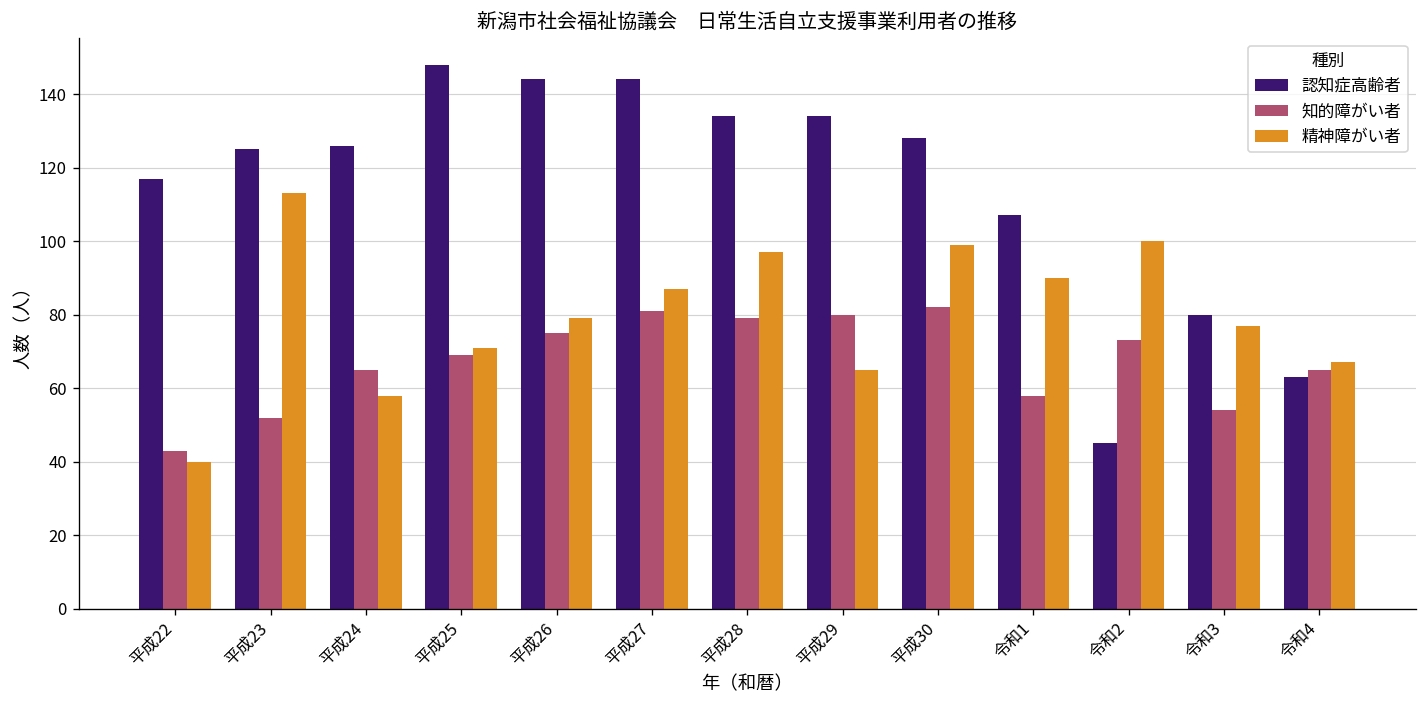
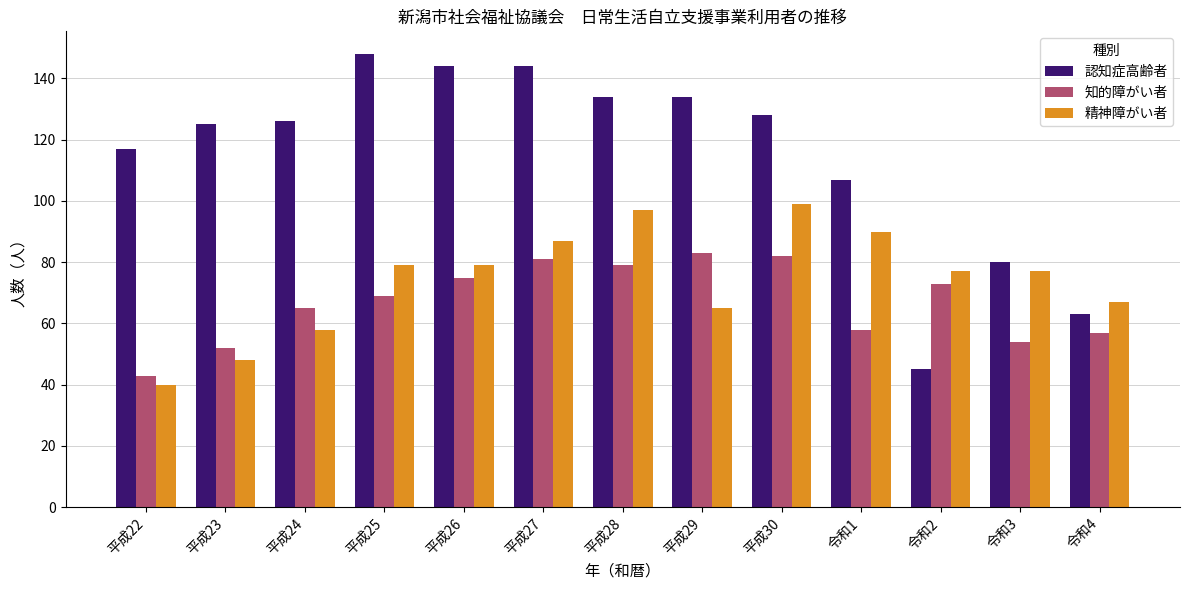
精神障がい者, 平成23: 113 -> 48
精神障がい者, 平成25: 71 -> 79
知的障がい者, 平成29: 80 -> 83
精神障がい者, 令和2: 100 -> 77
知的障がい者, 令和4: 65 -> 57
